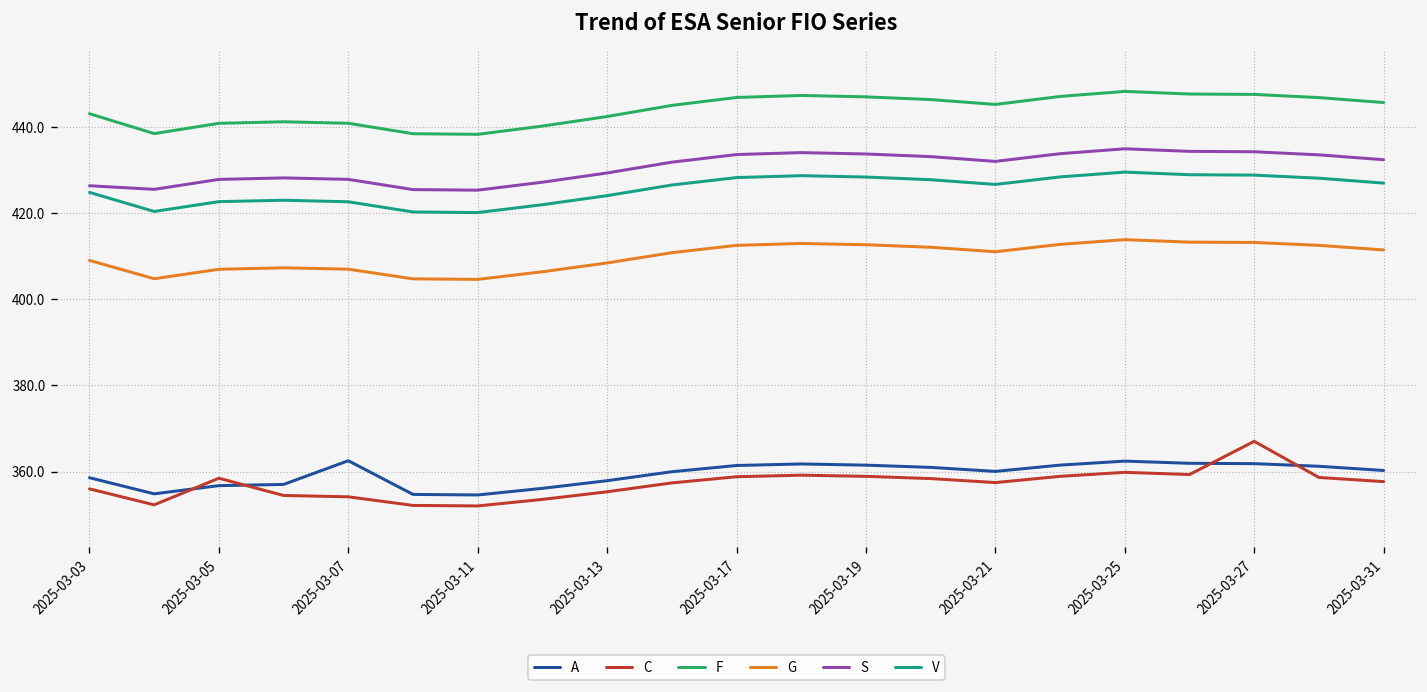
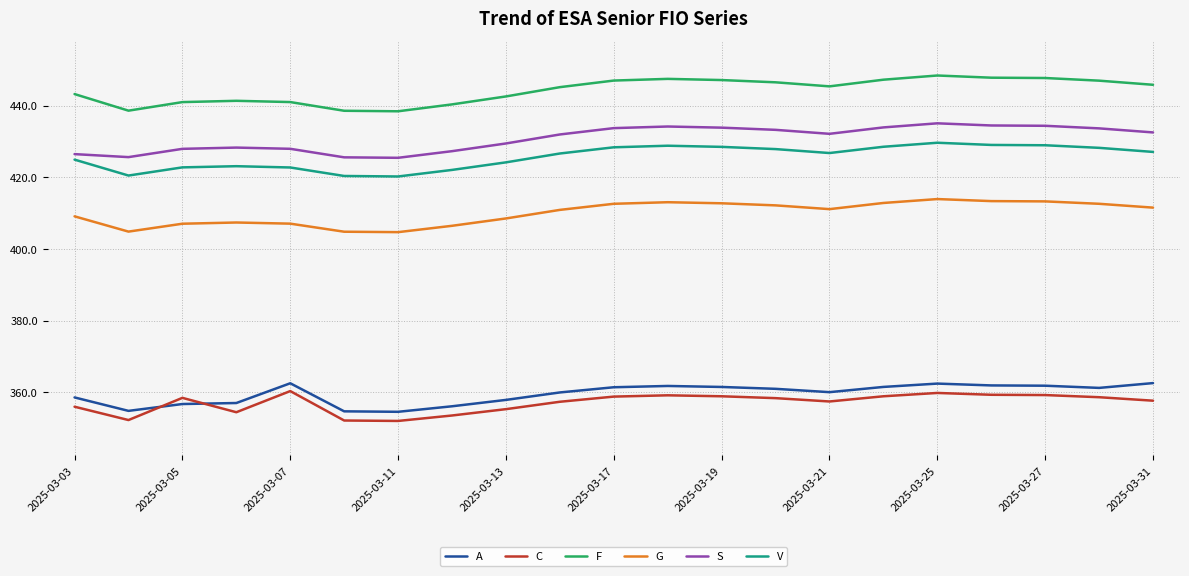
C, 2025-03-07: 354 -> 360
C, 2025-03-27: 367 -> 359
A, 2025-03-31: 360 -> 363
